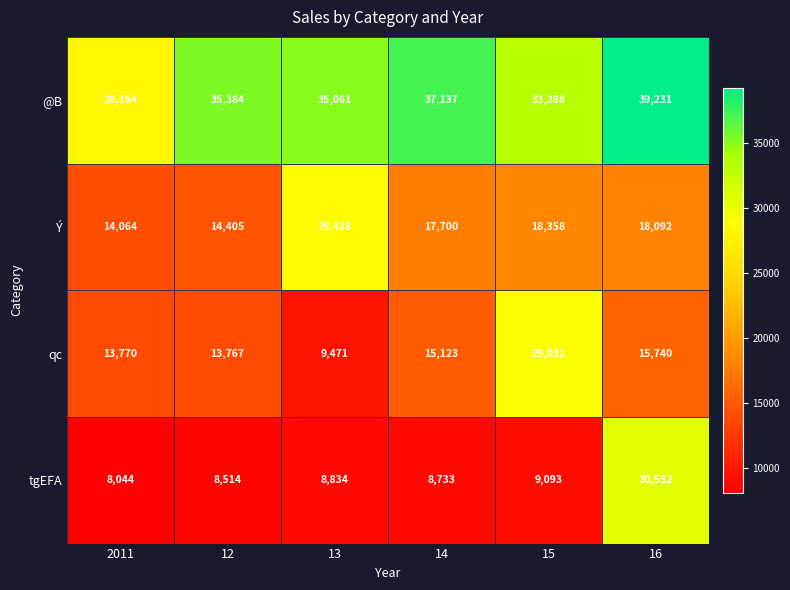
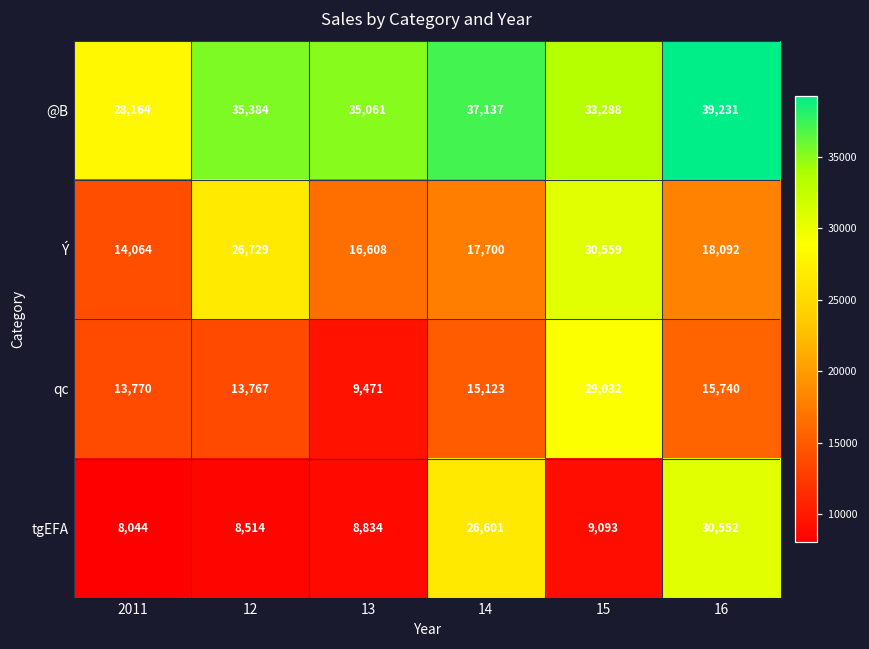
Ý, 12: 14,405 -> 26,729
Ý, 13: 28,438 -> 16,608
Ý, 15: 18,358 -> 30,559
tgEFA, 14: 8,733 -> 26,601
